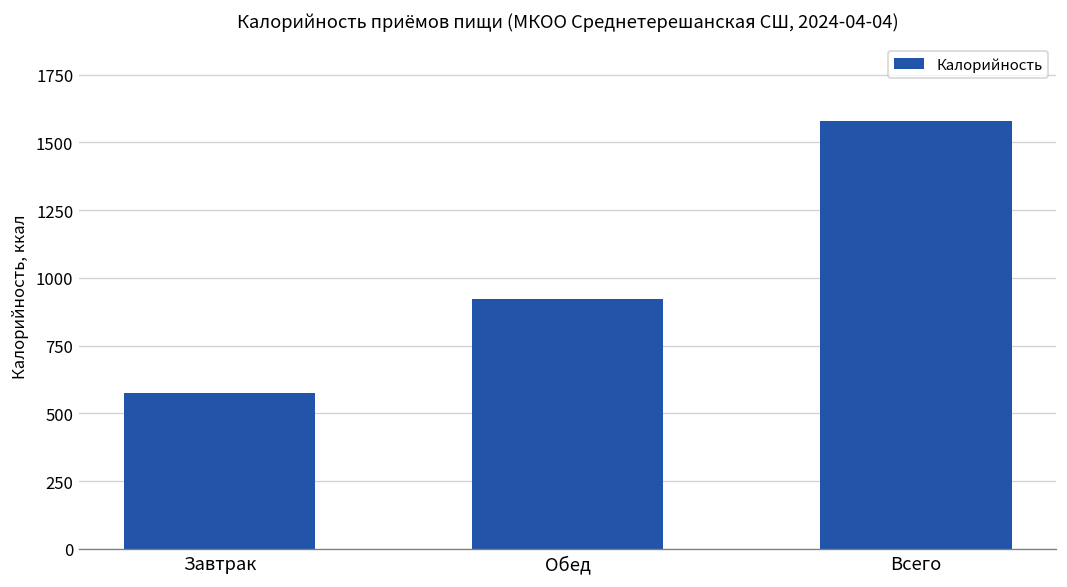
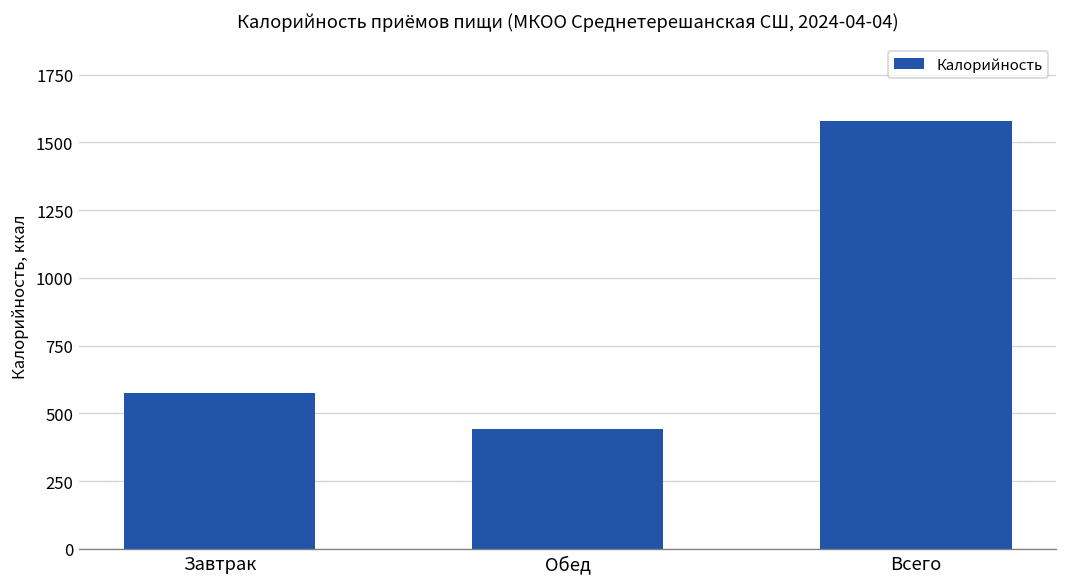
Обед: 920 -> 440
